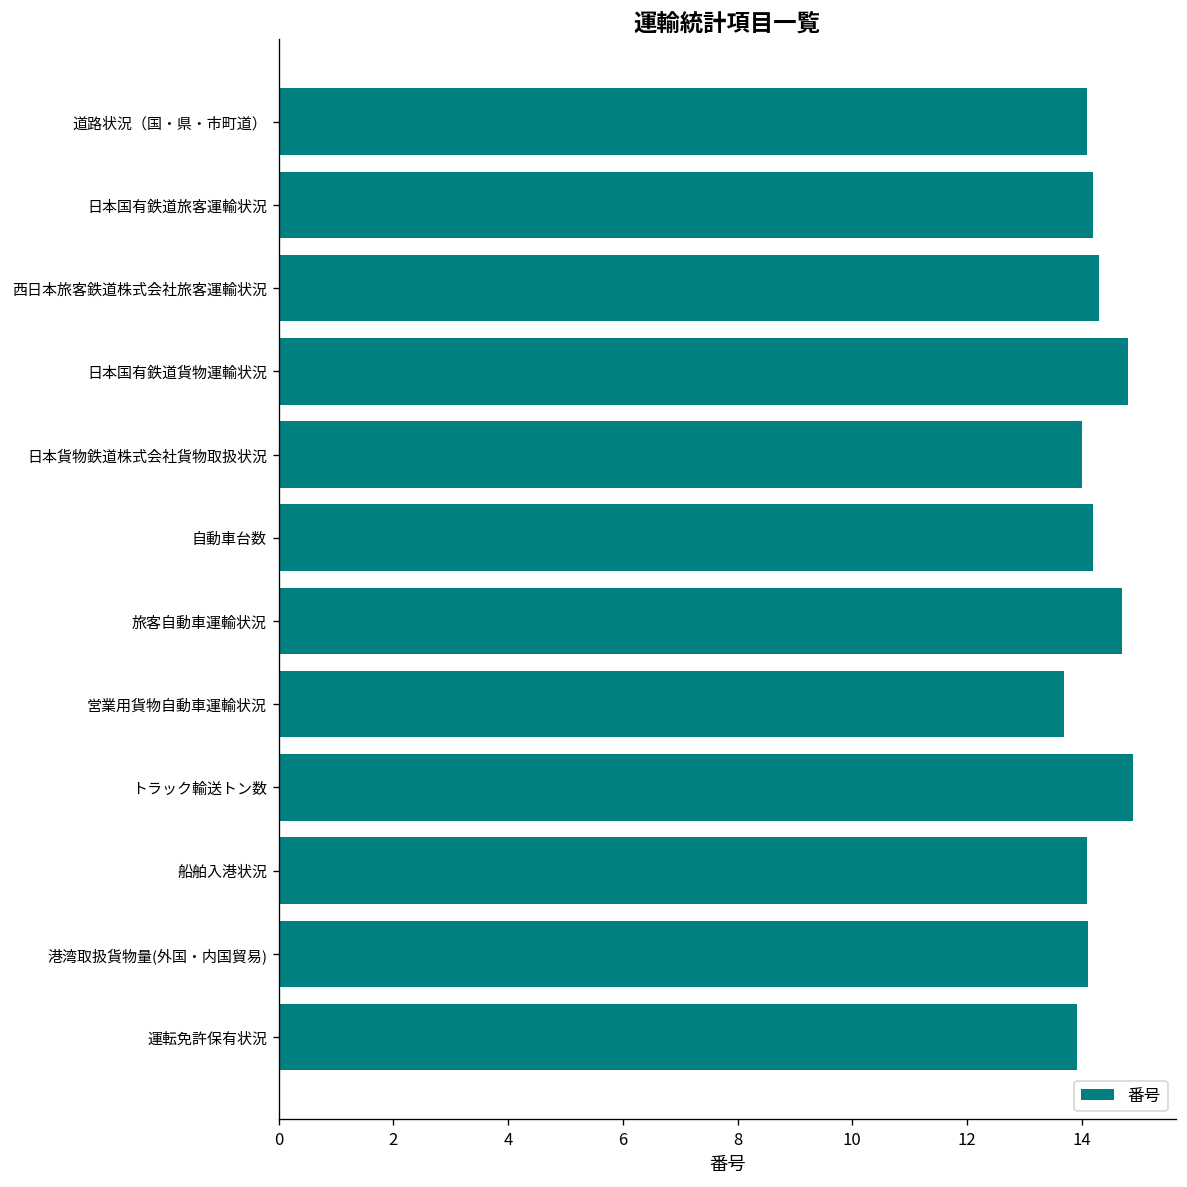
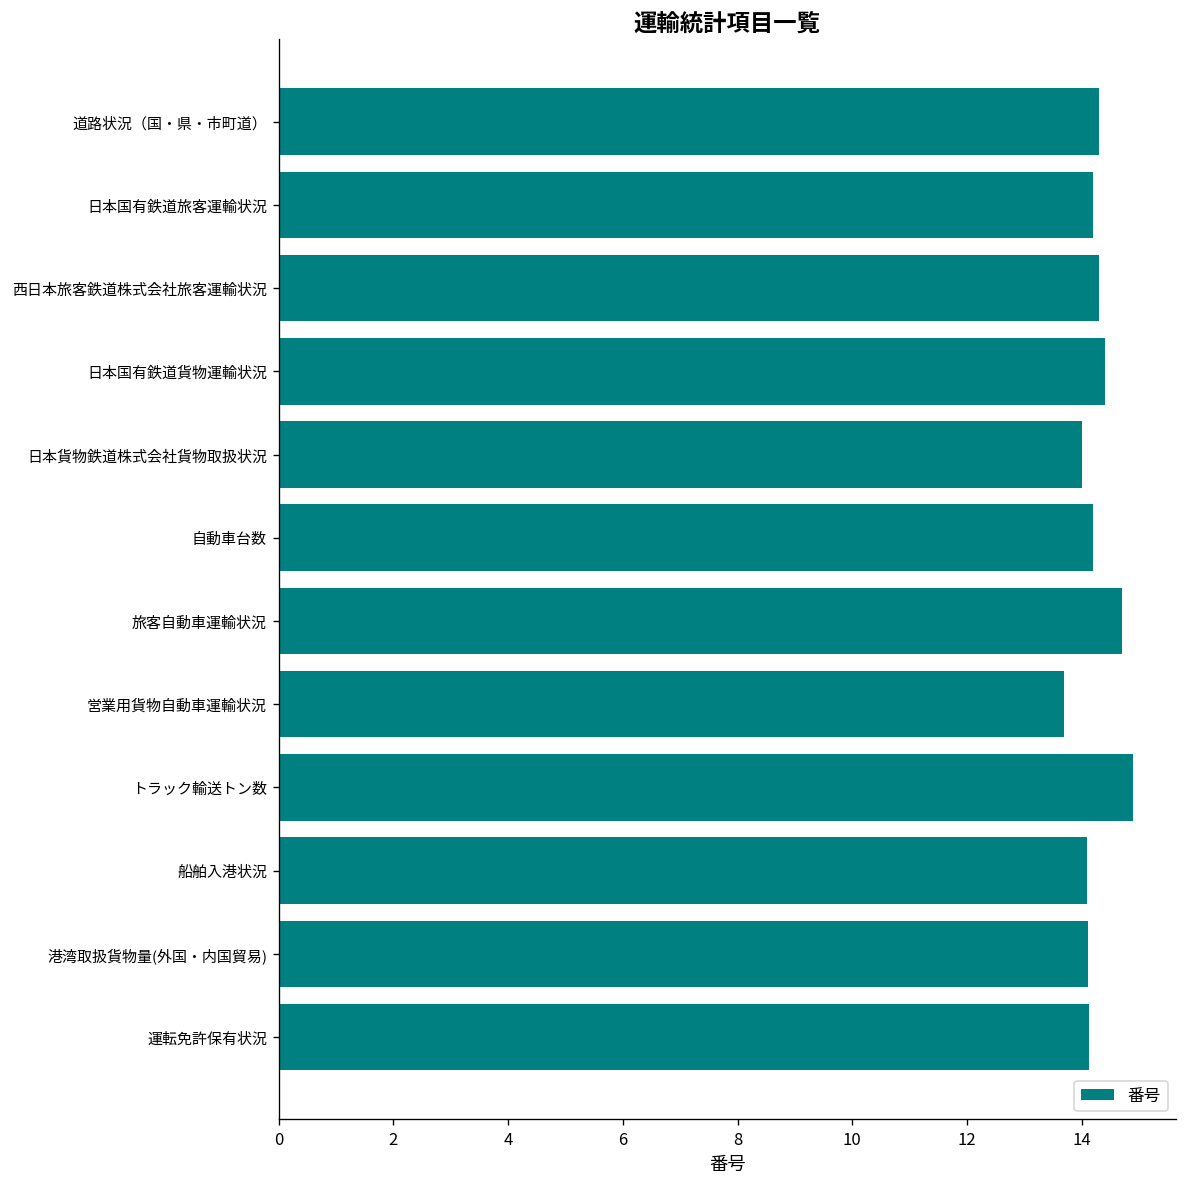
道路状況（国・県・市町道）: 14.1 -> 14.3
日本国有鉄道貨物運輸状況: 14.8 -> 14.4
運転免許保有状況: 13.9 -> 14.1
